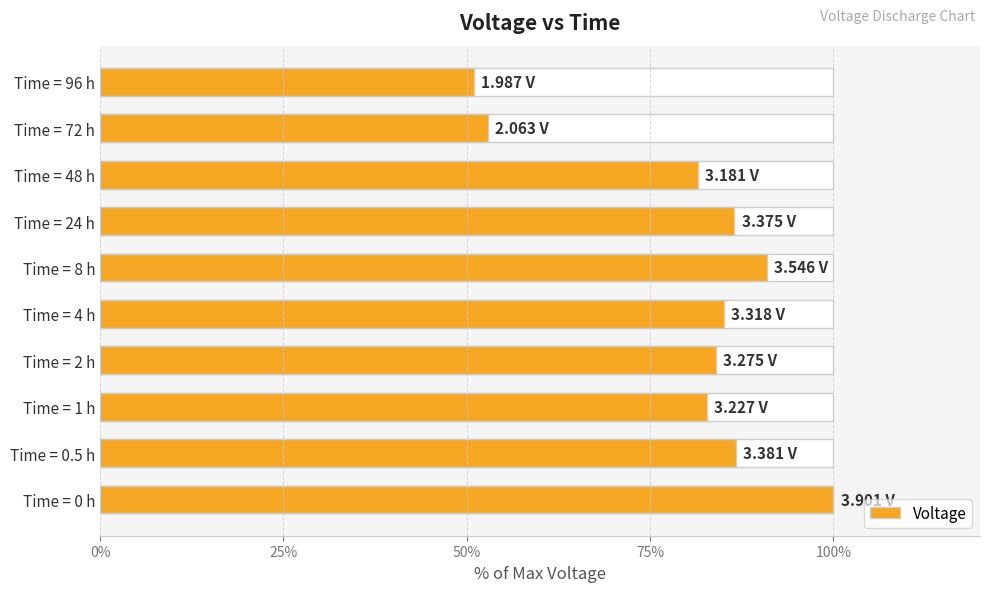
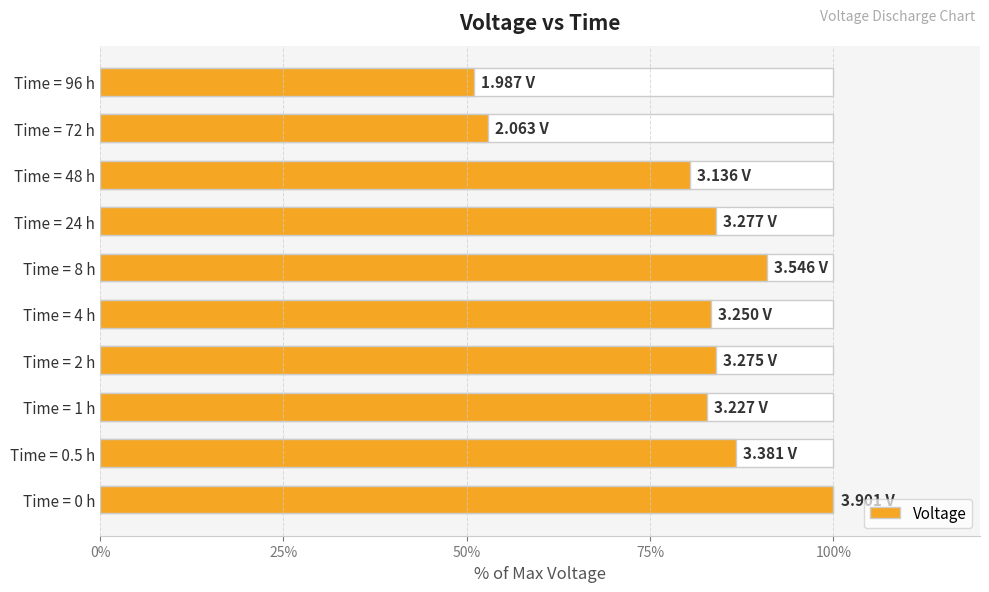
Voltage, Time = 48 h: 3.181 -> 3.136
Voltage, Time = 24 h: 3.375 -> 3.277
Voltage, Time = 4 h: 3.318 -> 3.250
